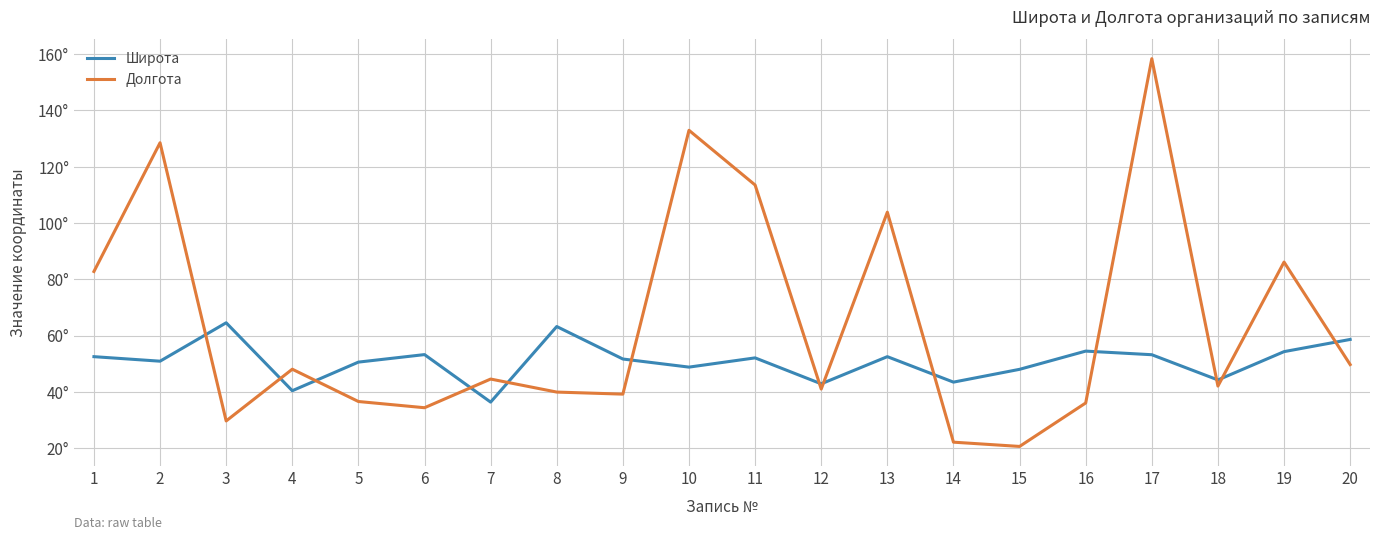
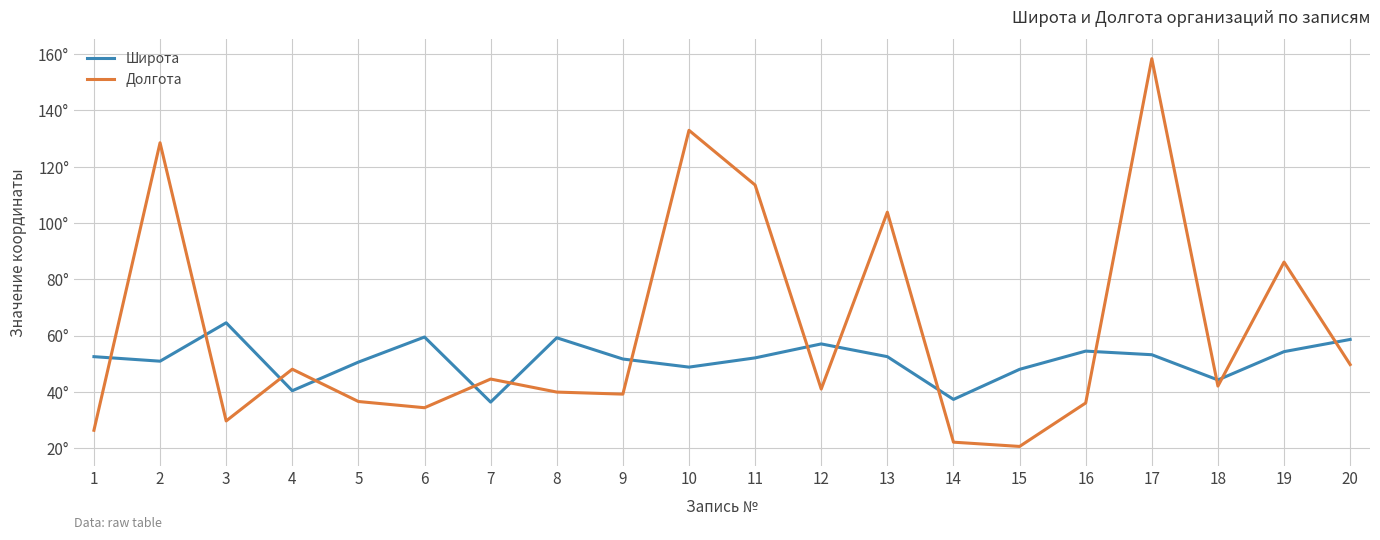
Долгота, 1: 83° -> 26°
Широта, 6: 53° -> 59°
Широта, 8: 63° -> 59°
Широта, 12: 43° -> 57°
Широта, 14: 43° -> 37°
